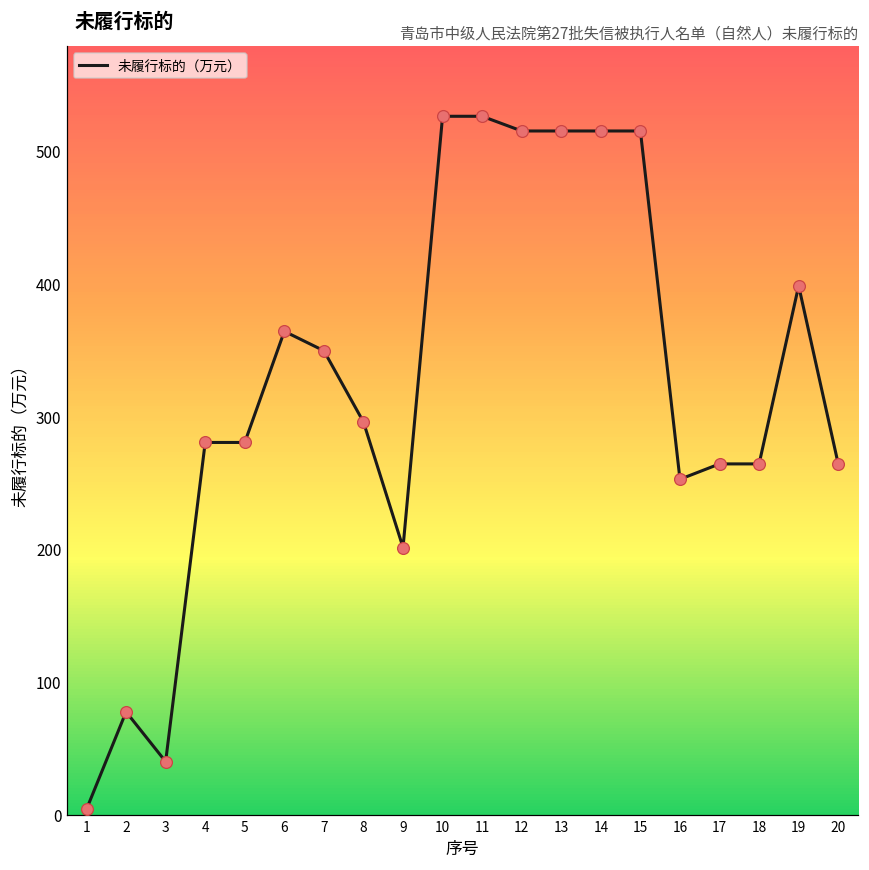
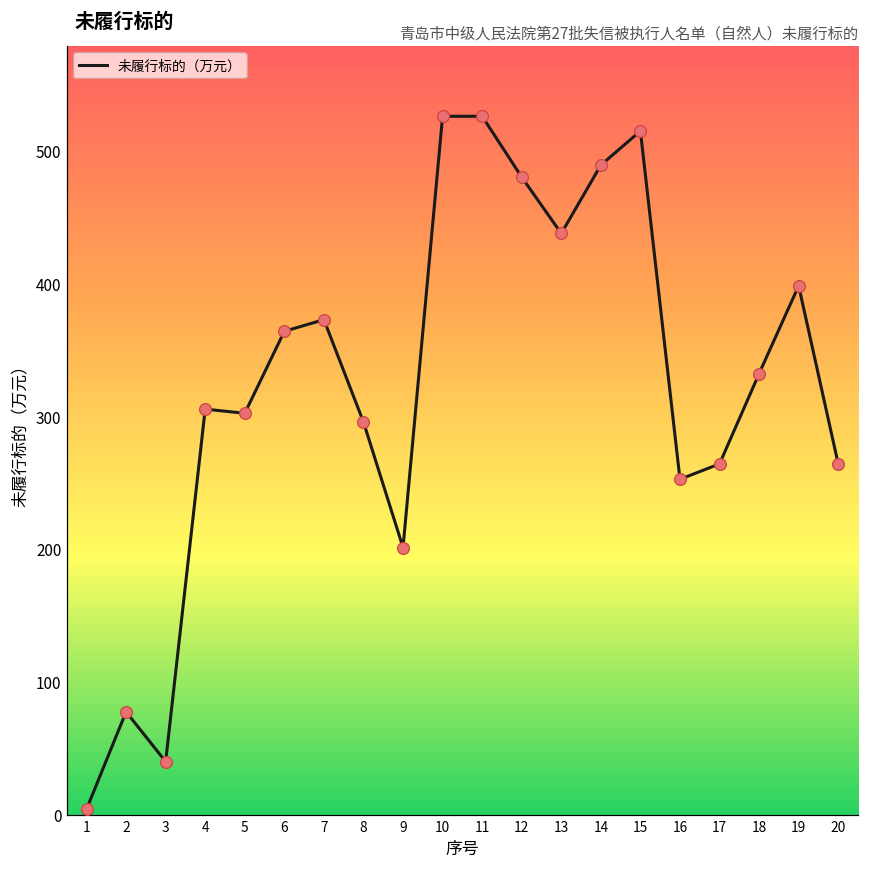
4: 280 -> 306
5: 280 -> 302
7: 350 -> 373
12: 515 -> 480
13: 515 -> 438
14: 515 -> 489
18: 264 -> 332
